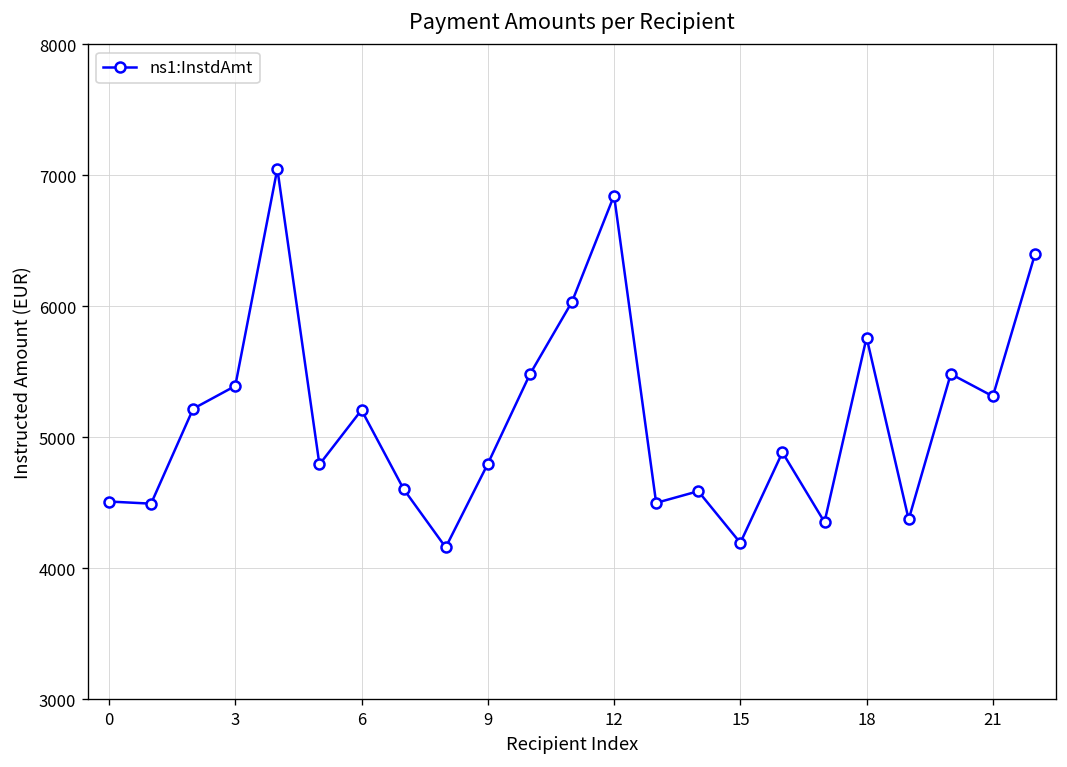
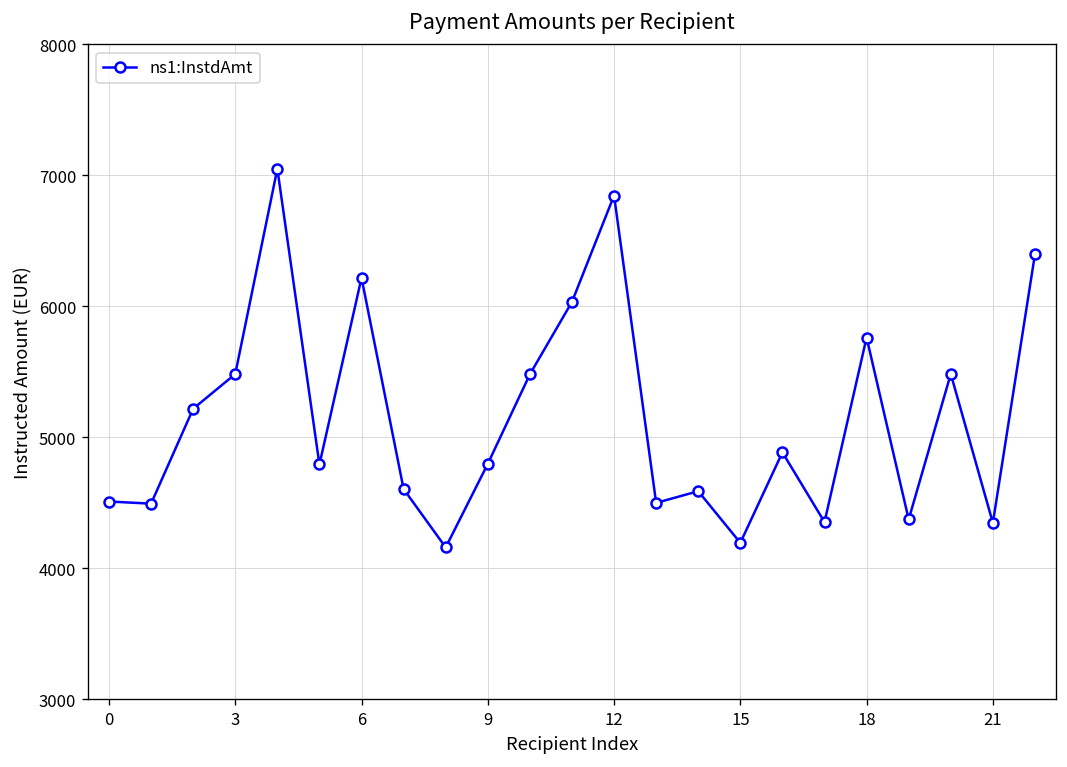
3: 5390 -> 5480
6: 5210 -> 6220
21: 5310 -> 4350
